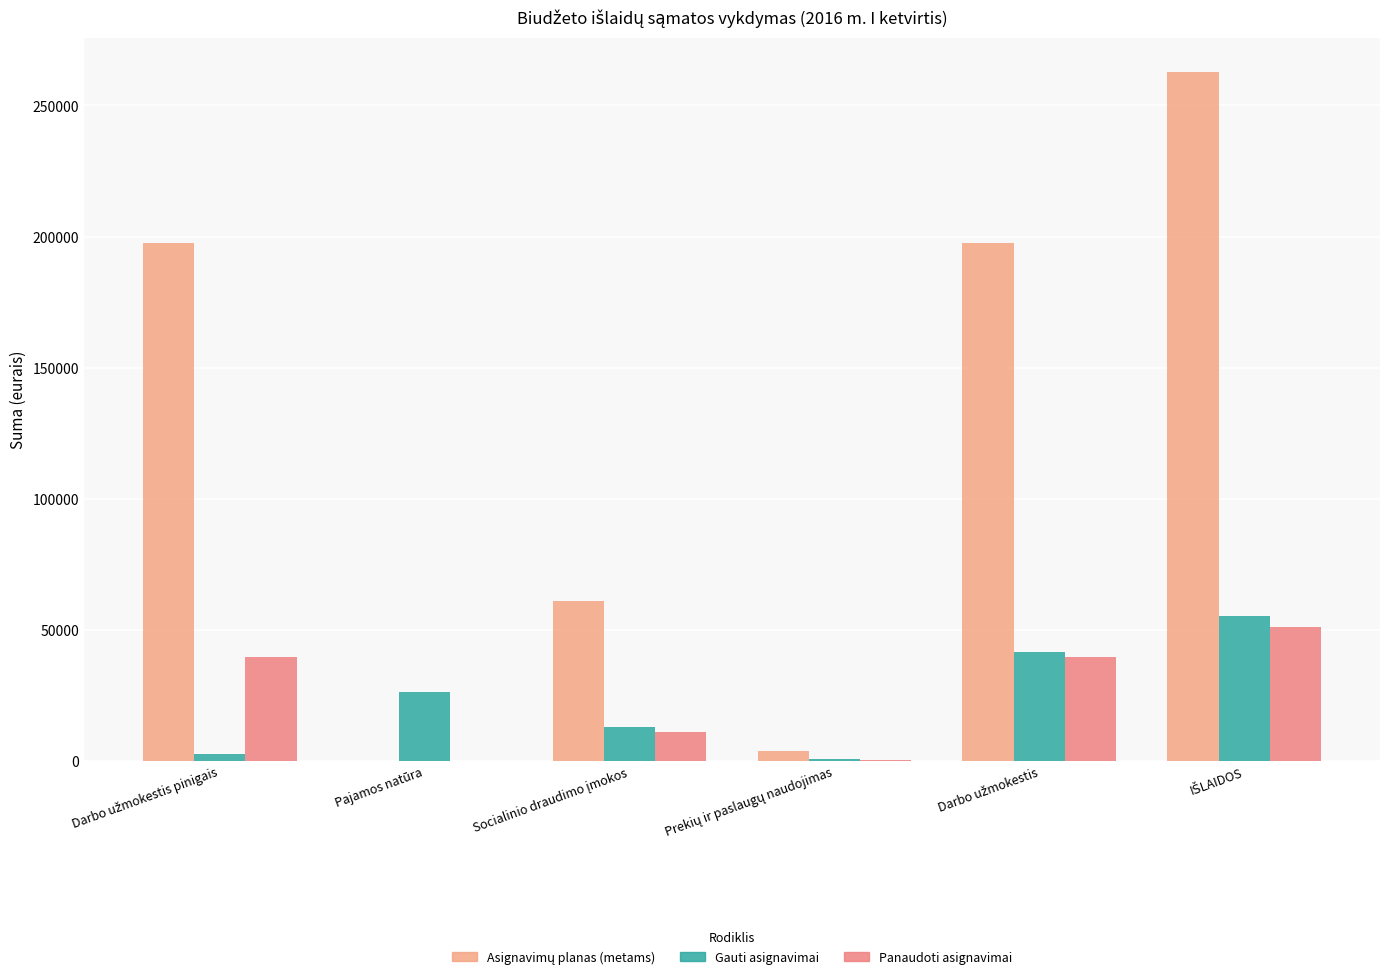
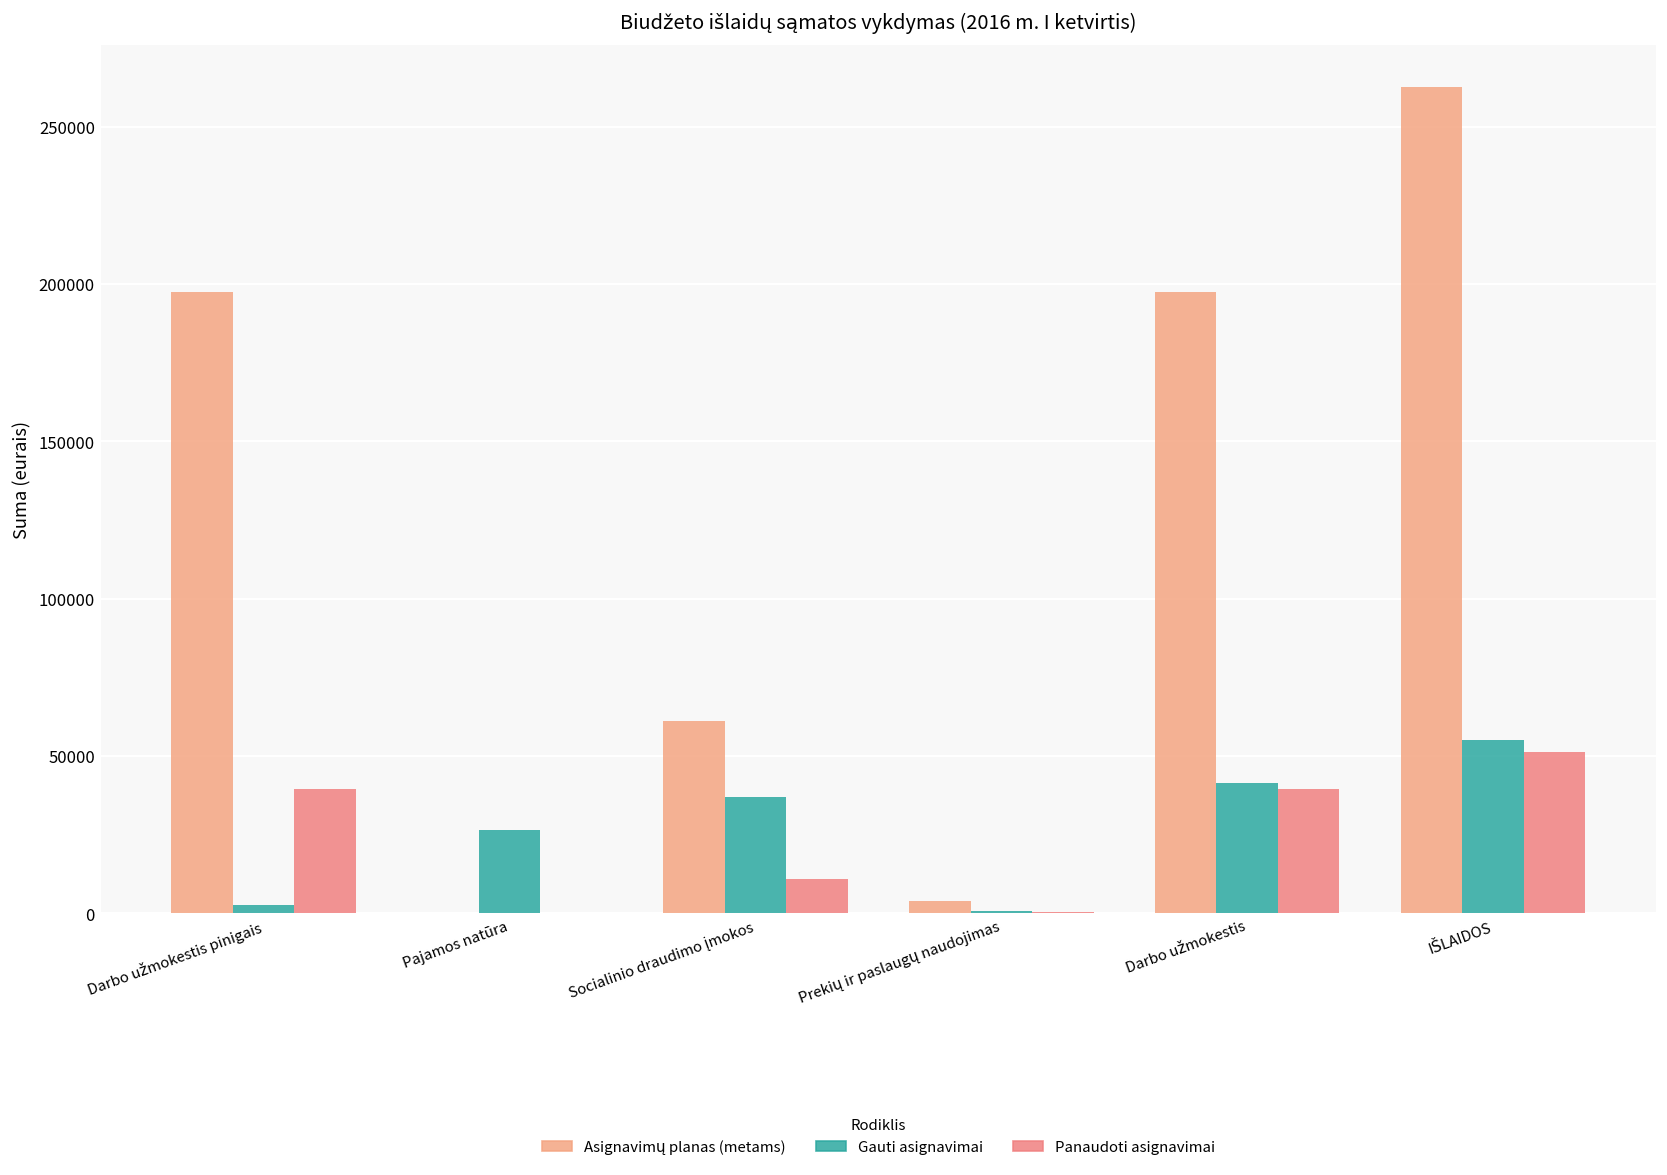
Gauti asignavimai, Socialinio draudimo įmokos: 13000 -> 37000
